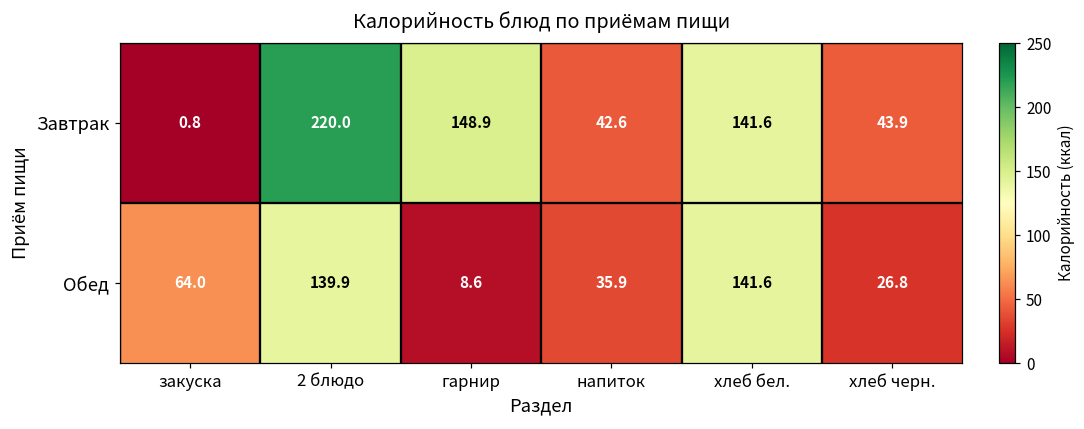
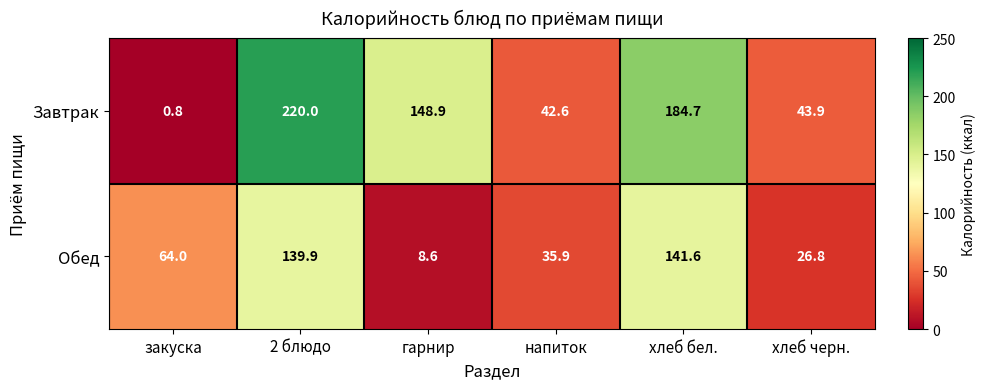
Завтрак, хлеб бел.: 141.6 -> 184.7
